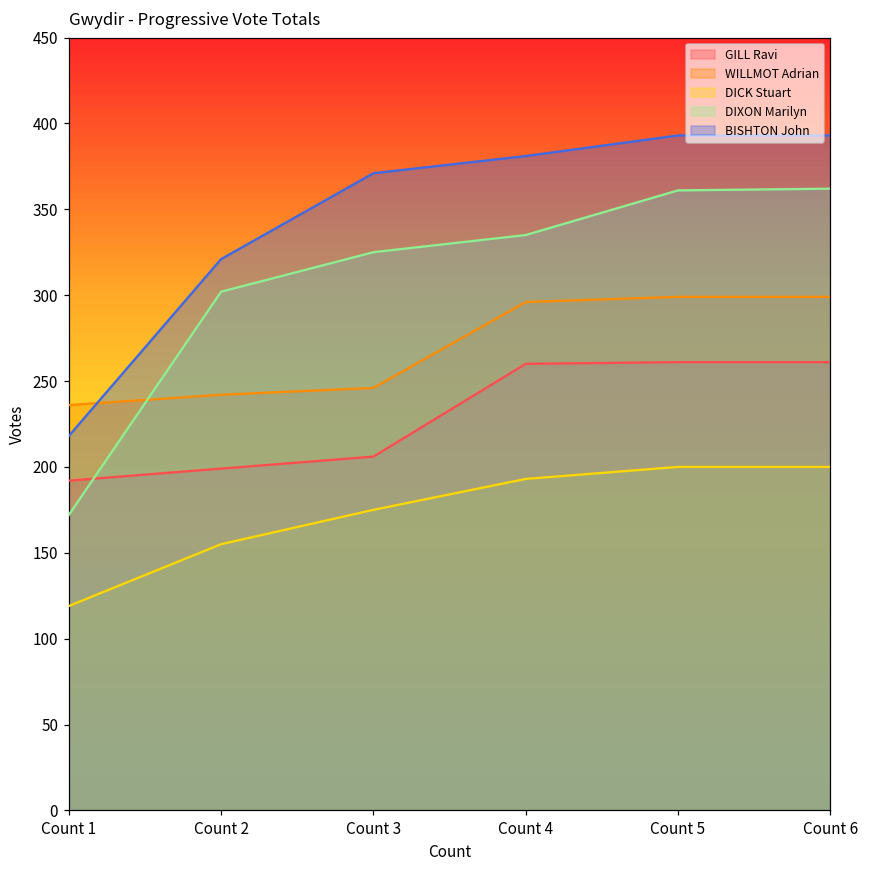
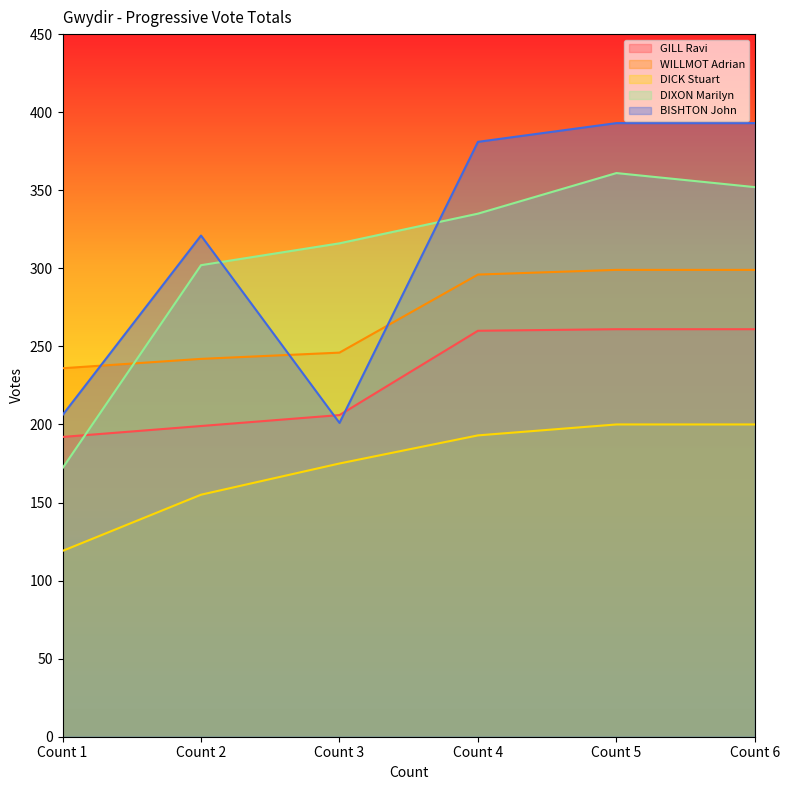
BISHTON John, Count 1: 218 -> 206
DIXON Marilyn, Count 3: 325 -> 316
BISHTON John, Count 3: 371 -> 201
DIXON Marilyn, Count 6: 362 -> 352
